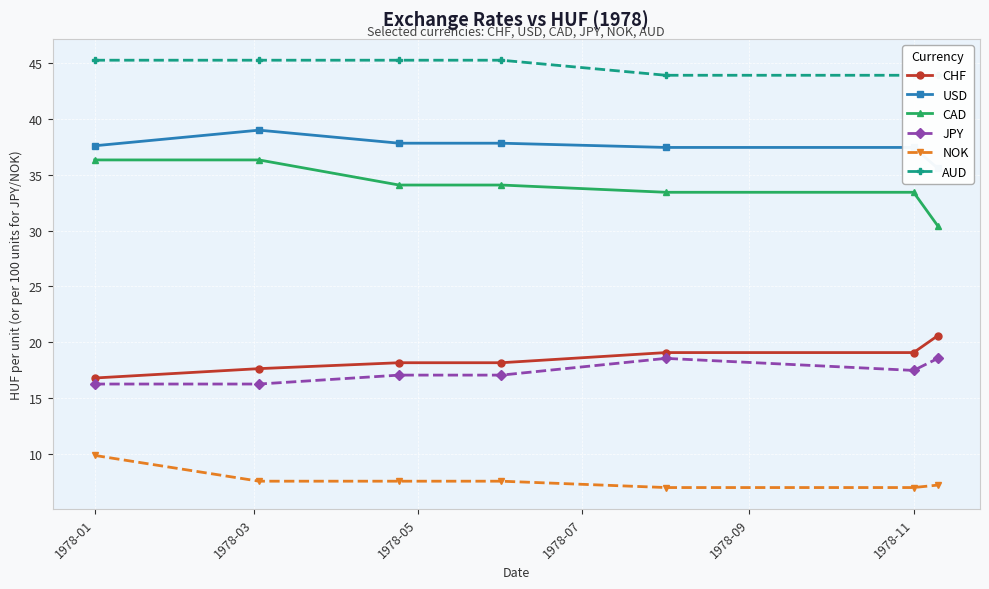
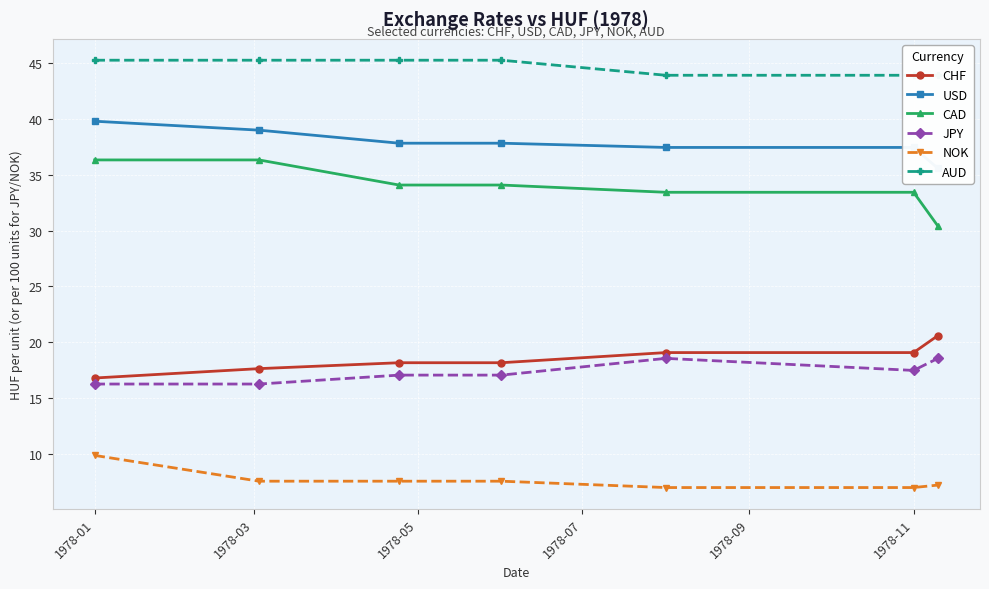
USD, 1978-01: 37.6 -> 39.8
